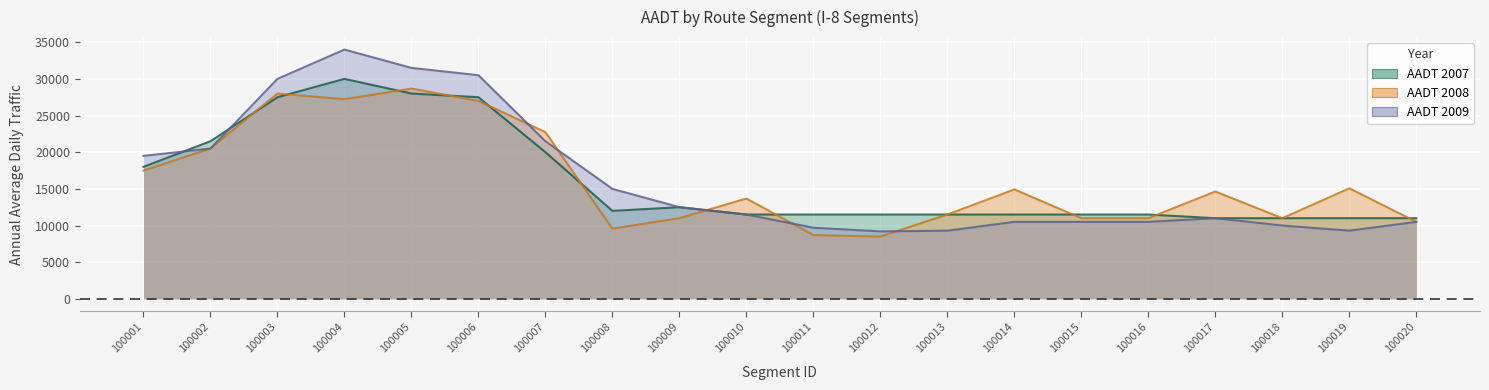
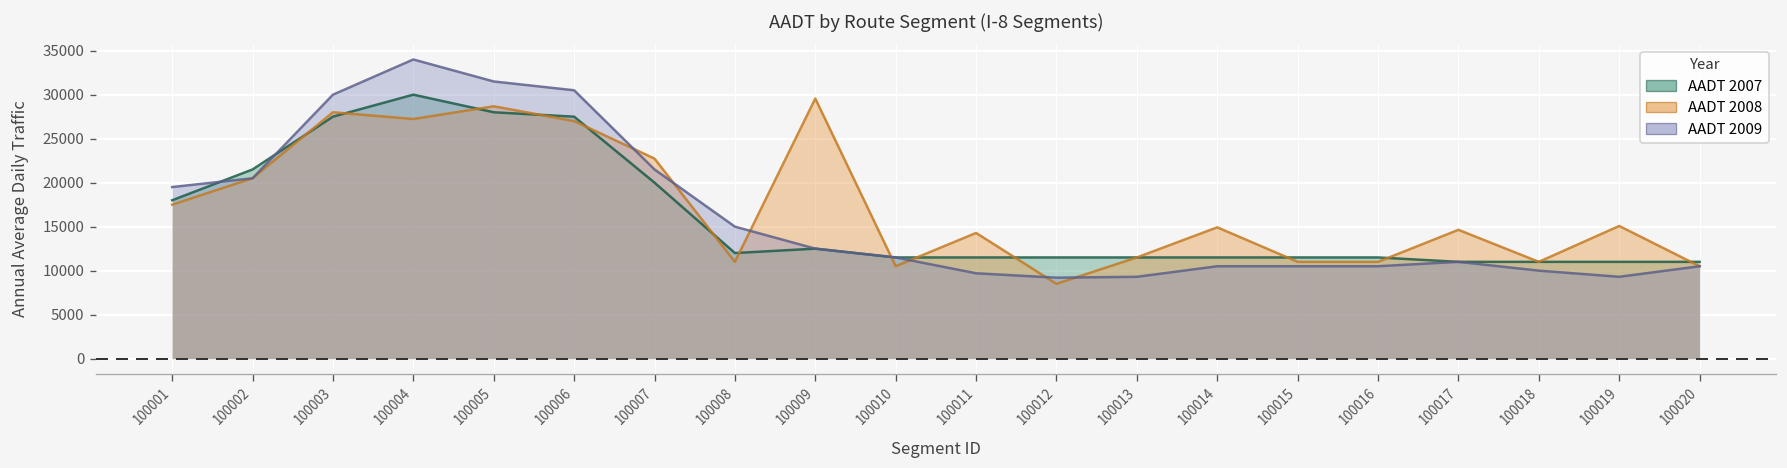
AADT 2008, 100008: 10000 -> 11000
AADT 2008, 100009: 11000 -> 30000
AADT 2008, 100010: 14000 -> 11000
AADT 2008, 100011: 9000 -> 14000
